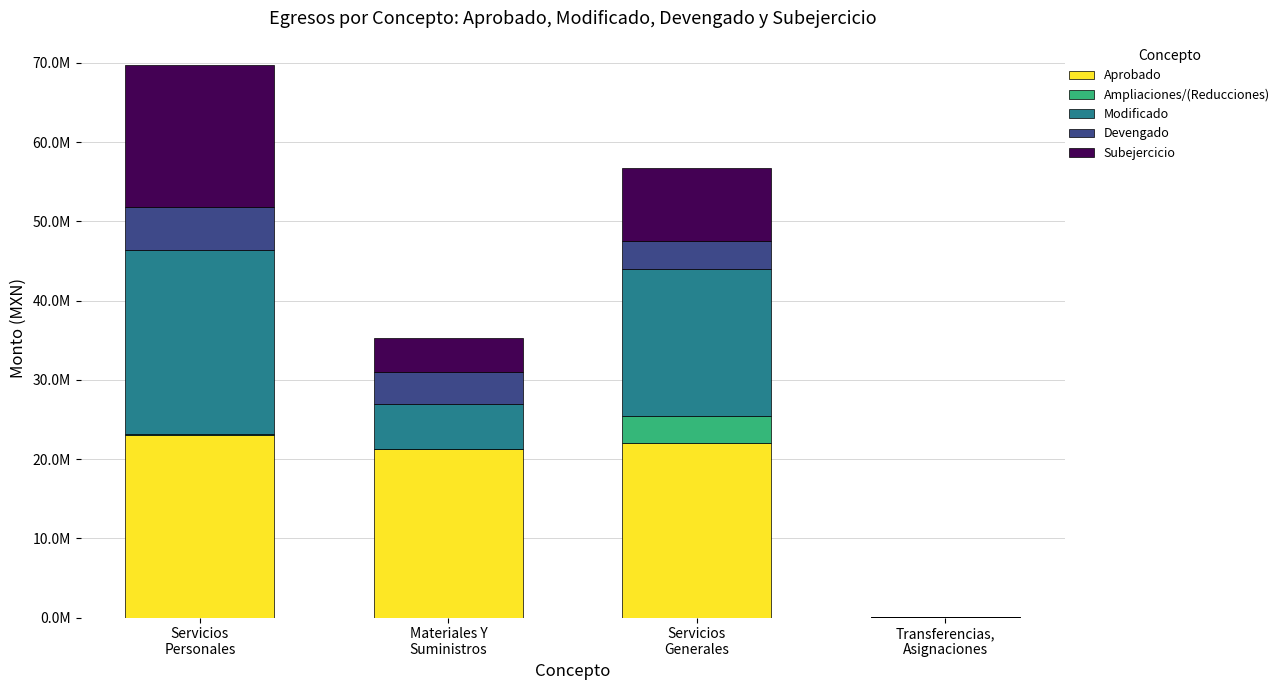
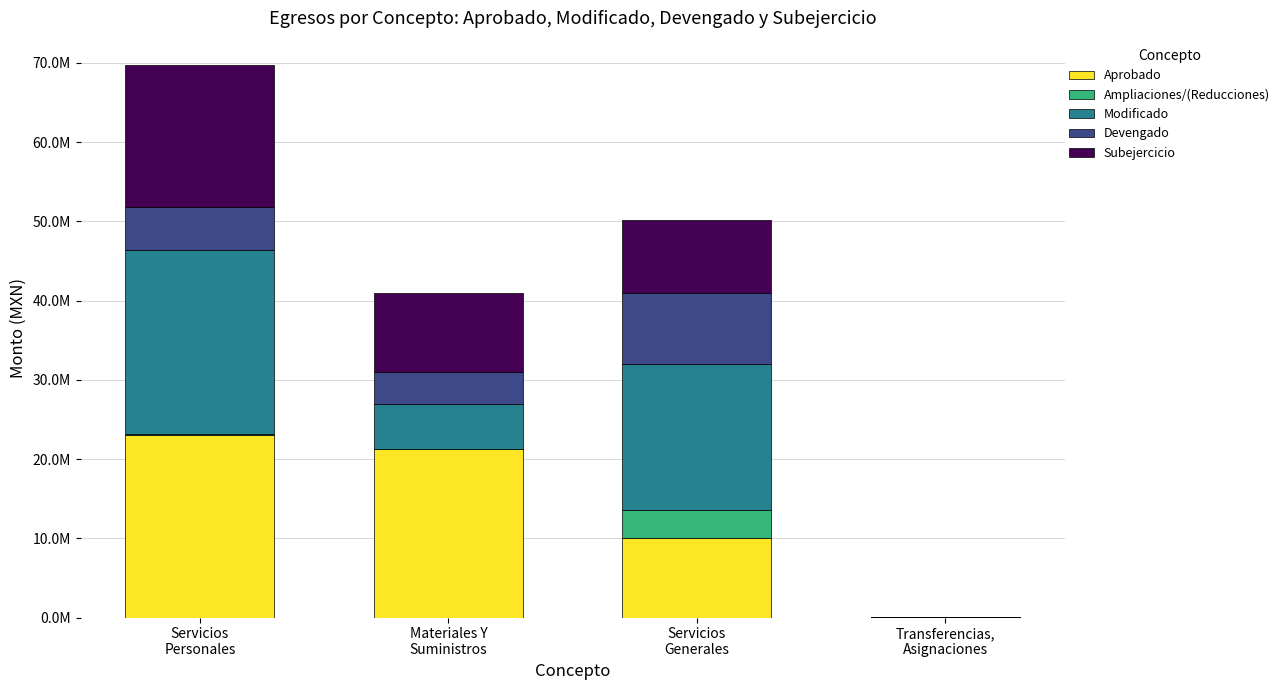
Subejercicio, Materiales Y Suministros: 4000000 -> 10000000
Aprobado, Servicios Generales: 22000000 -> 10000000
Devengado, Servicios Generales: 4000000 -> 9000000
